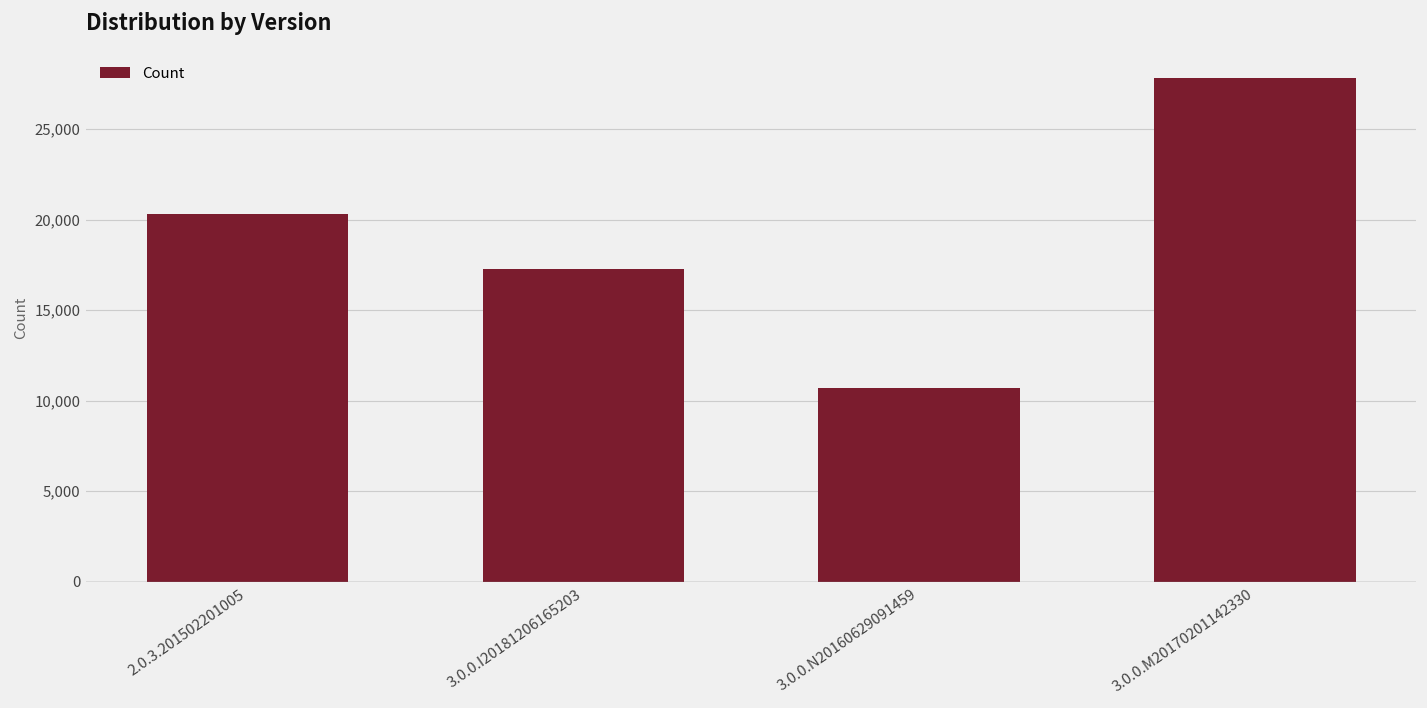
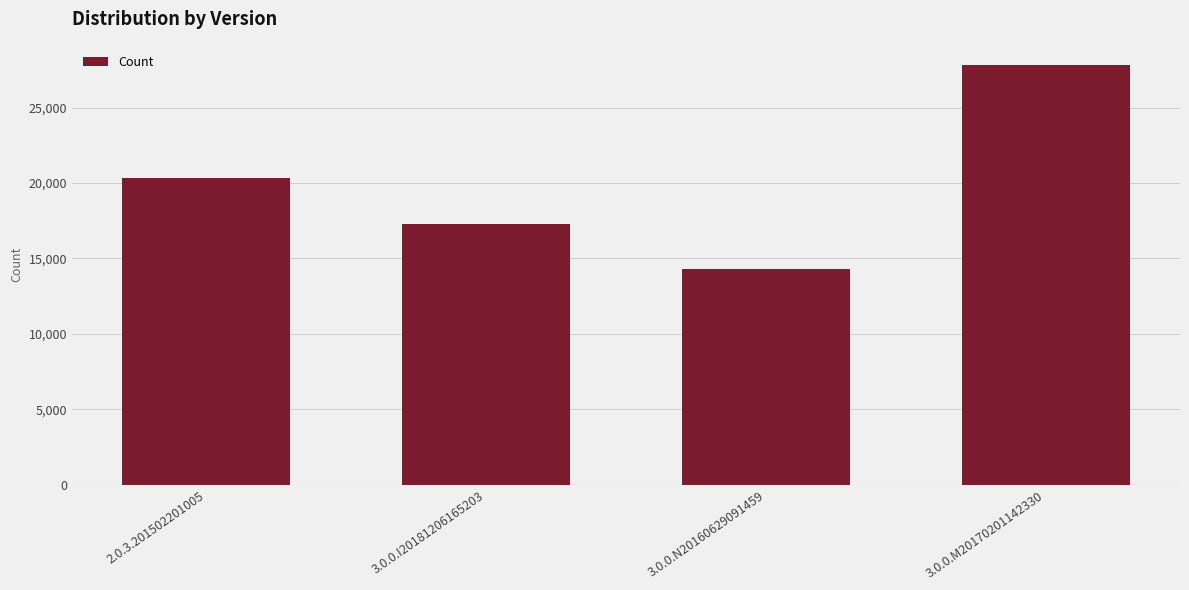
3.0.0.N20160629091459: 10,700 -> 14,300
